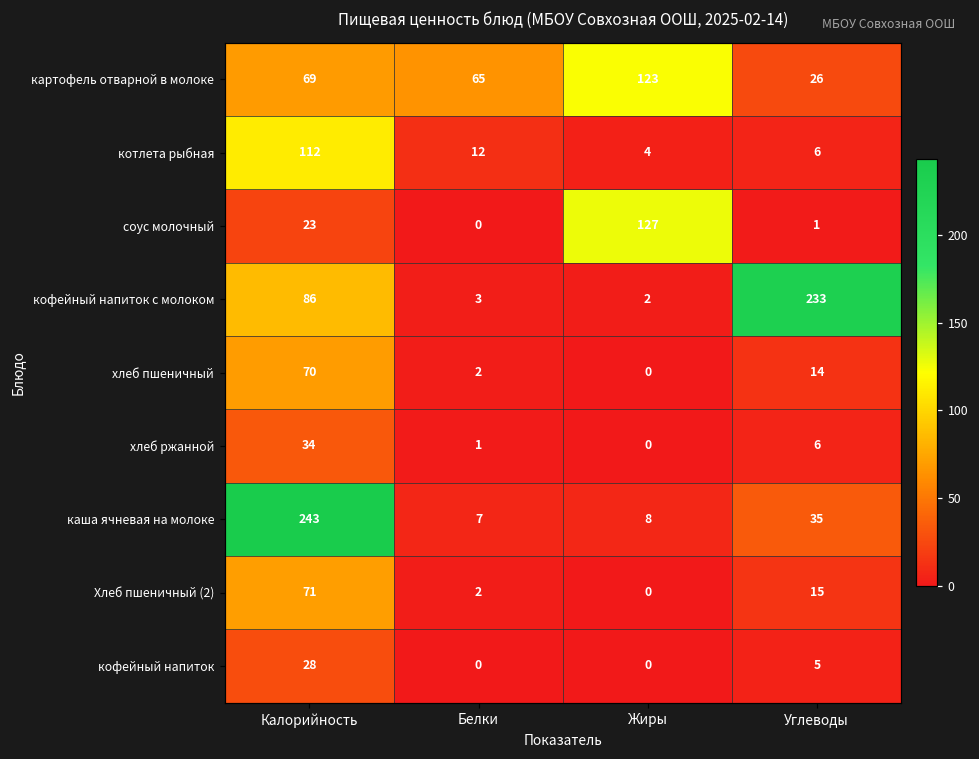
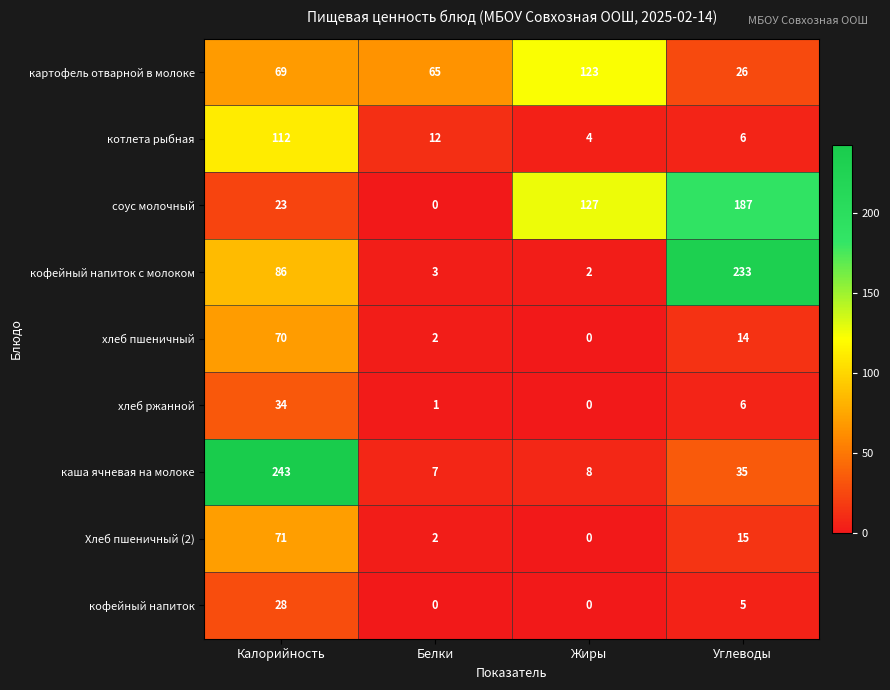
соус молочный, Углеводы: 1 -> 187
